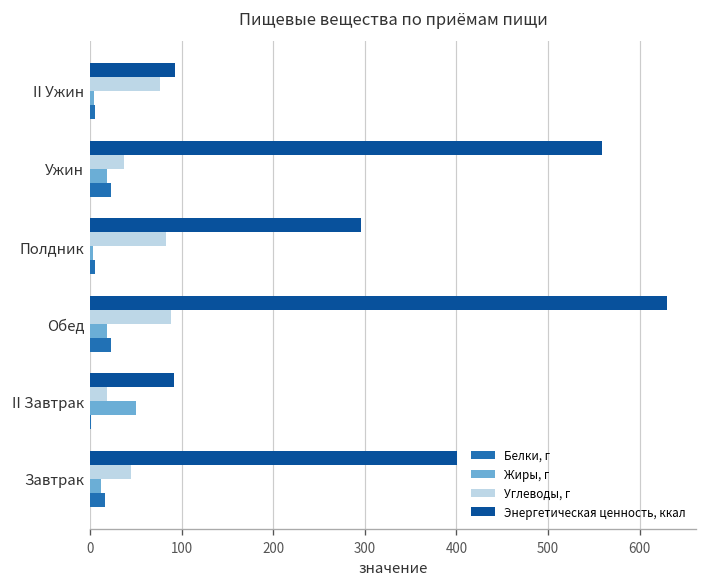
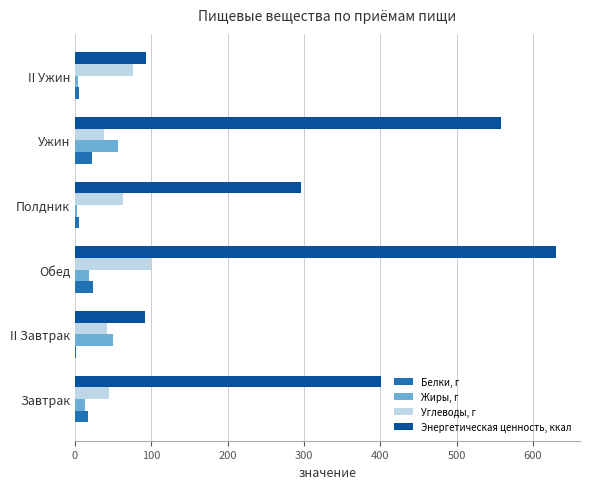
Жиры, г, Ужин: 20 -> 60
Углеводы, г, Полдник: 80 -> 60
Углеводы, г, Обед: 90 -> 100
Углеводы, г, II Завтрак: 20 -> 40
